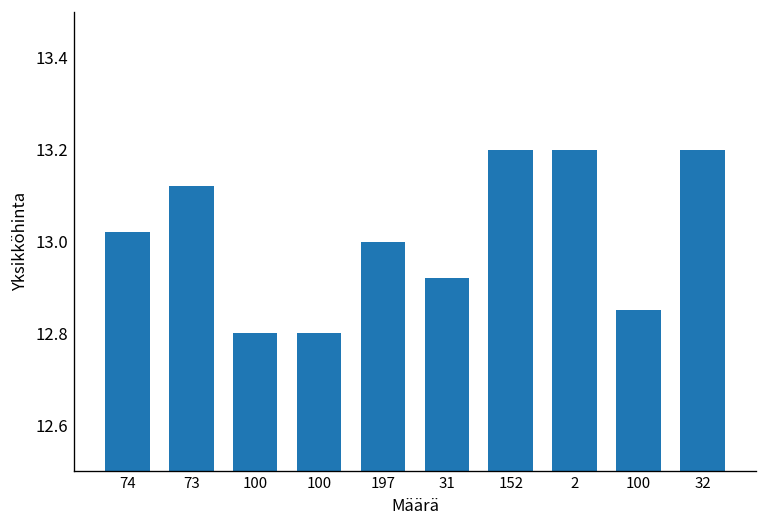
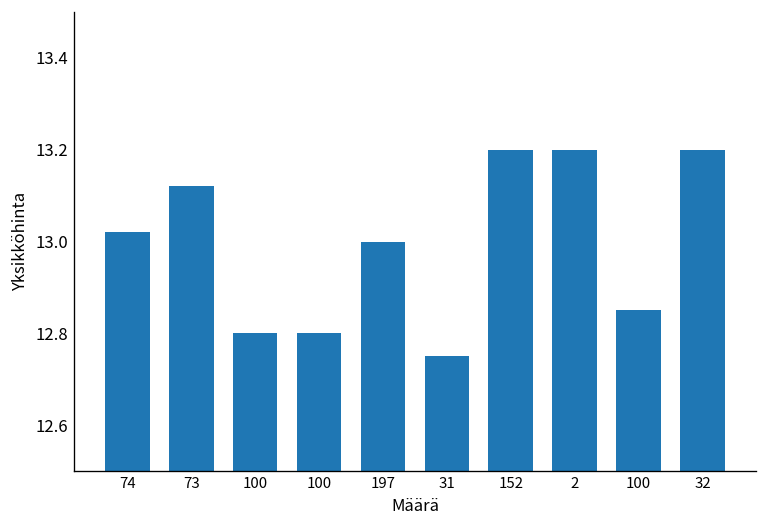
31: 12.92 -> 12.75
